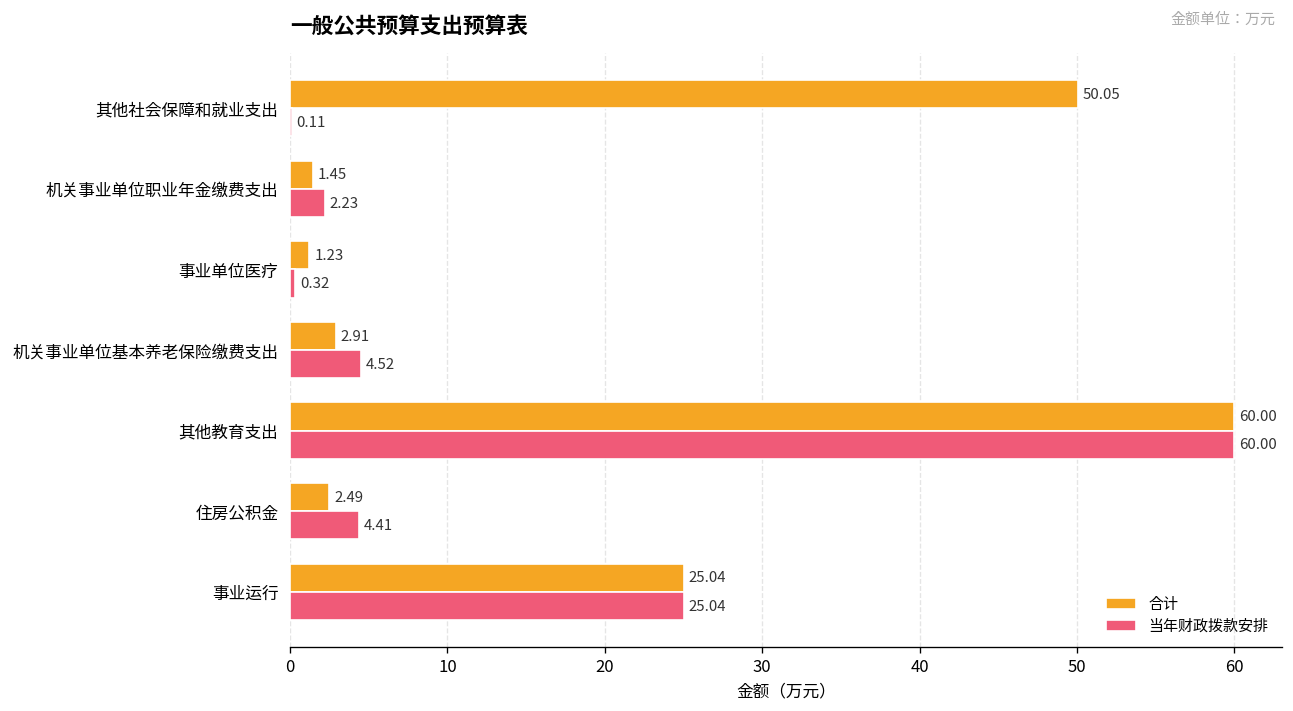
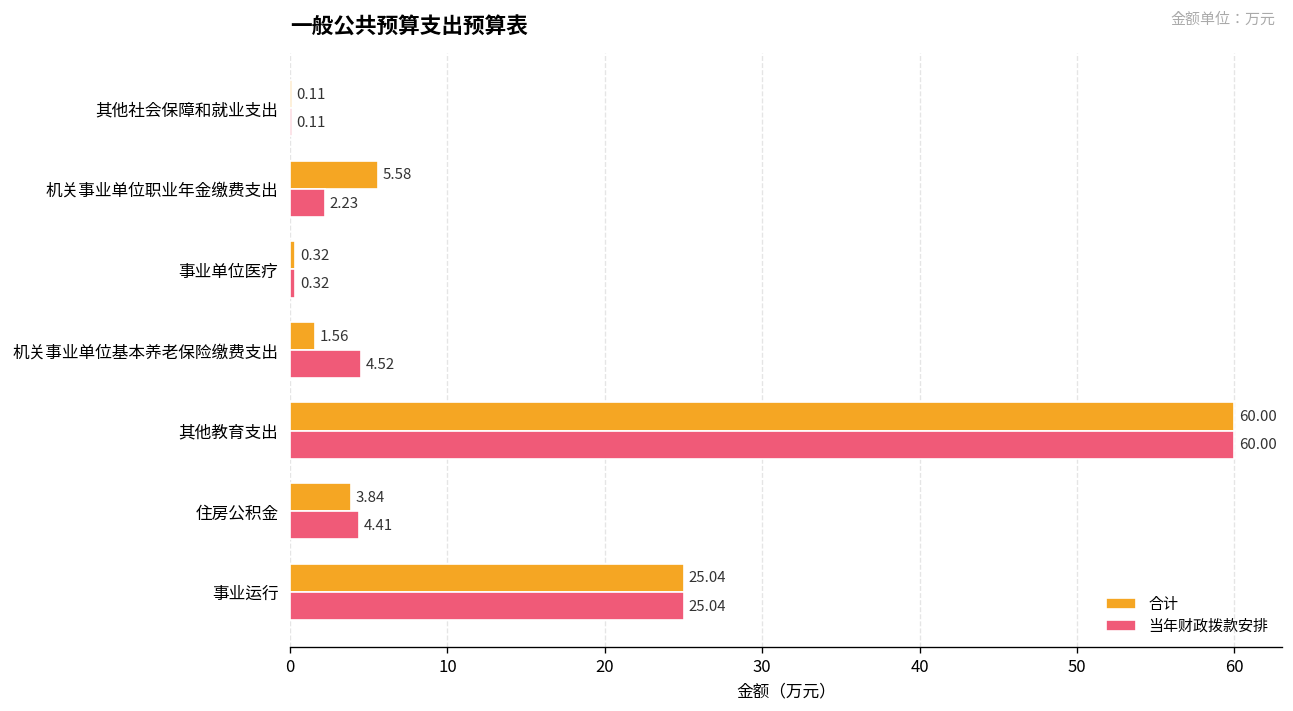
合计, 其他社会保障和就业支出: 50.05 -> 0.11
合计, 机关事业单位职业年金缴费支出: 1.45 -> 5.58
合计, 事业单位医疗: 1.23 -> 0.32
合计, 机关事业单位基本养老保险缴费支出: 2.91 -> 1.56
合计, 住房公积金: 2.49 -> 3.84
